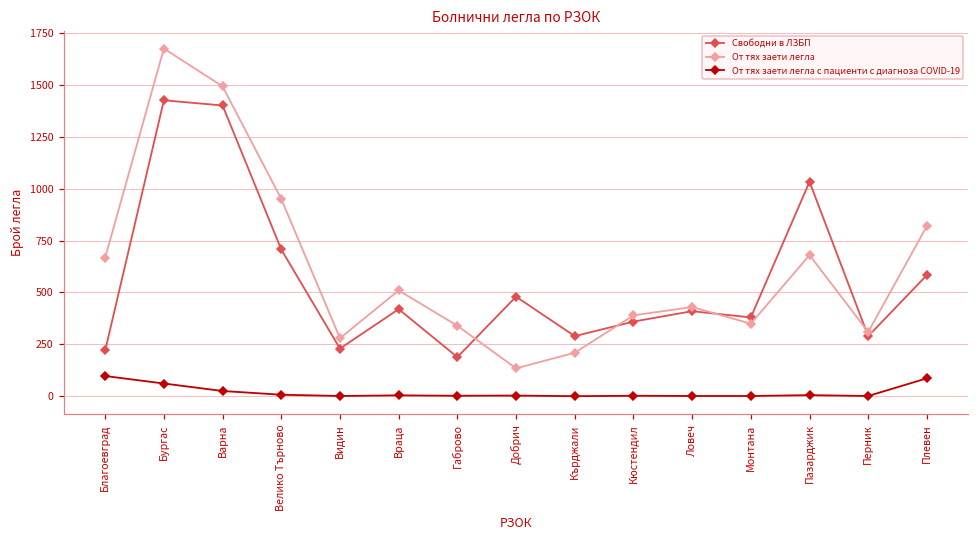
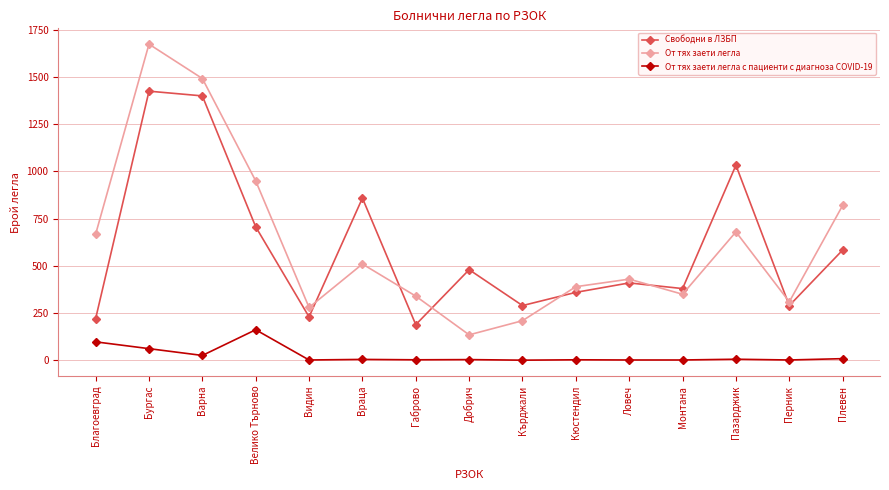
От тях заети легла с пациенти с диагноза COVID-19, Велико Търново: 10 -> 160
Свободни в ЛЗБП, Враца: 420 -> 860
От тях заети легла с пациенти с диагноза COVID-19, Плевен: 90 -> 10
